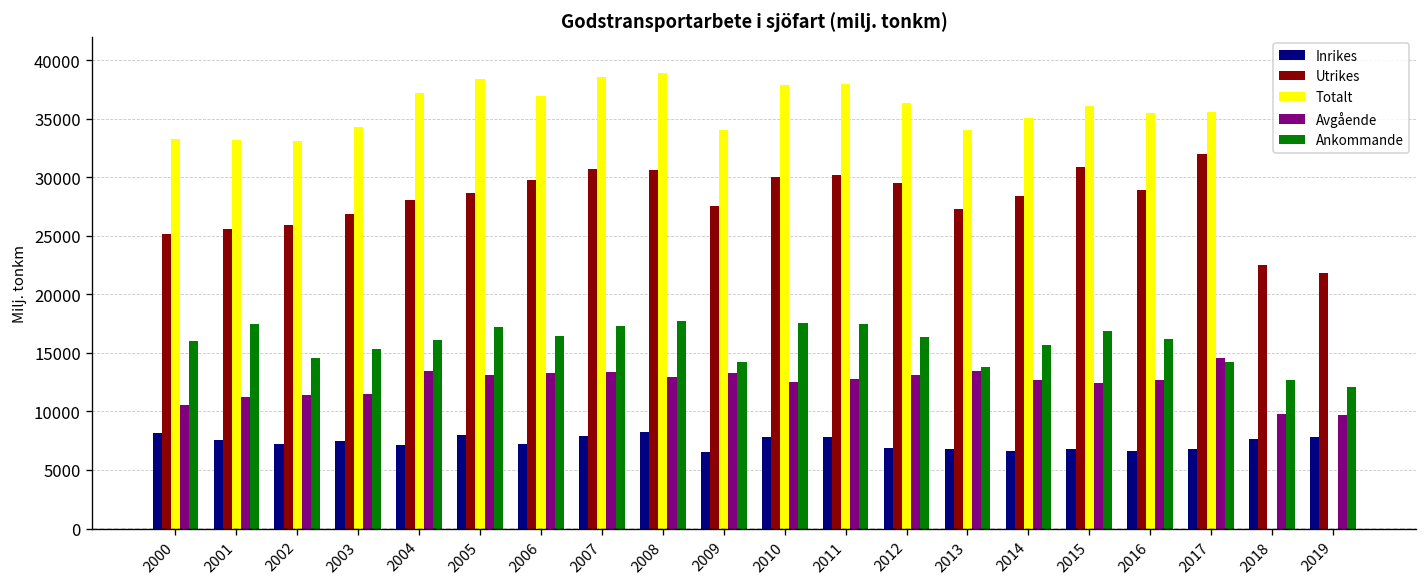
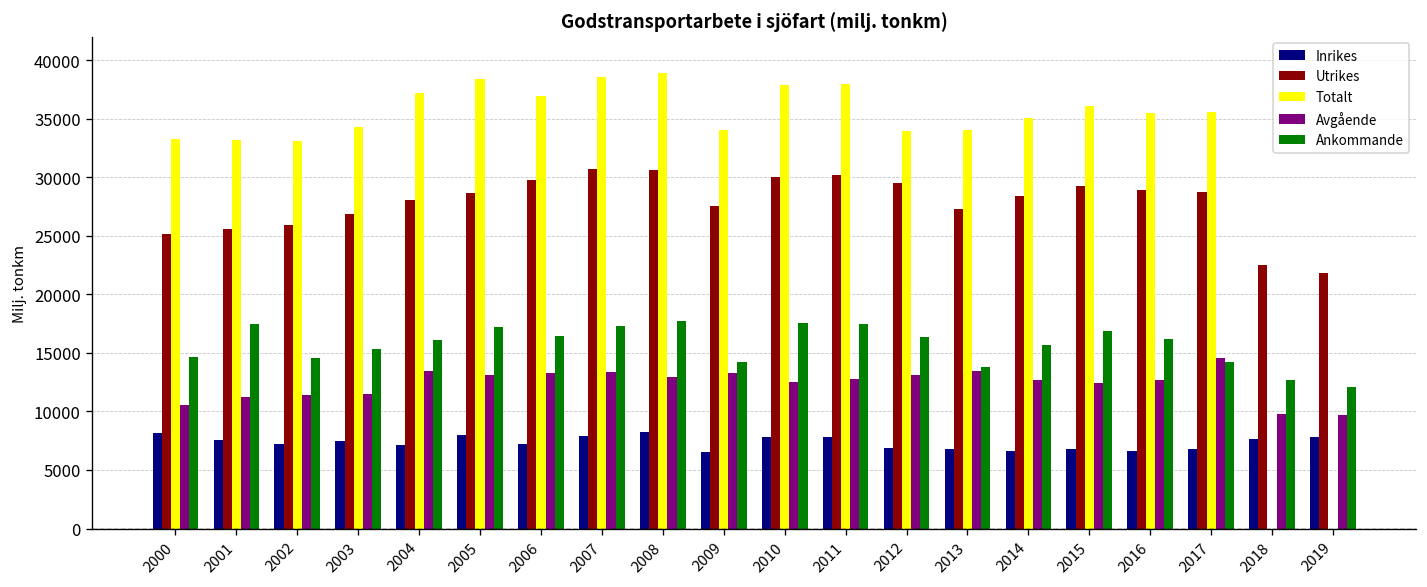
Ankommande, 2000: 16000 -> 15000
Totalt, 2012: 36000 -> 34000
Utrikes, 2015: 31000 -> 29000
Utrikes, 2017: 32000 -> 29000
